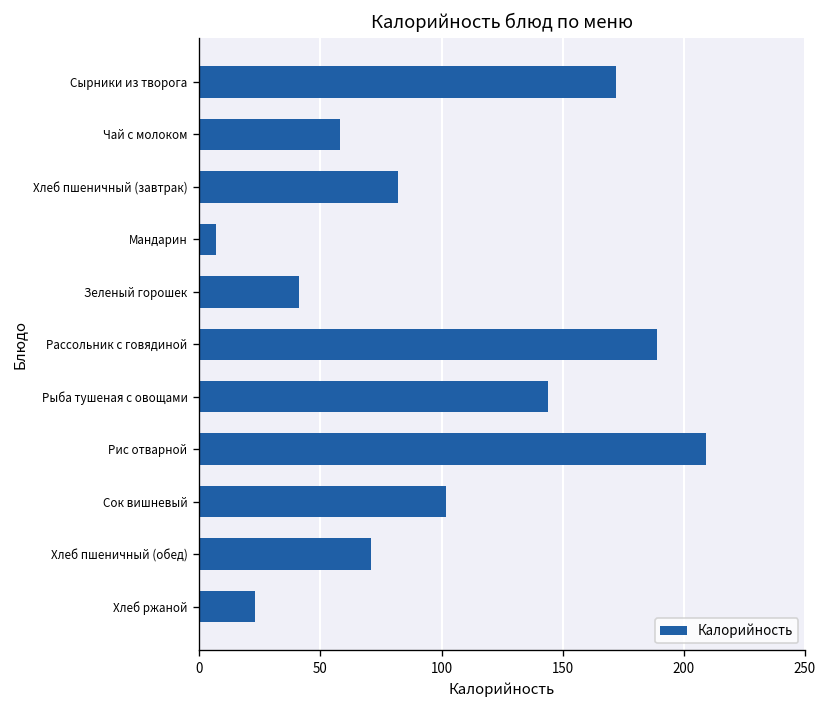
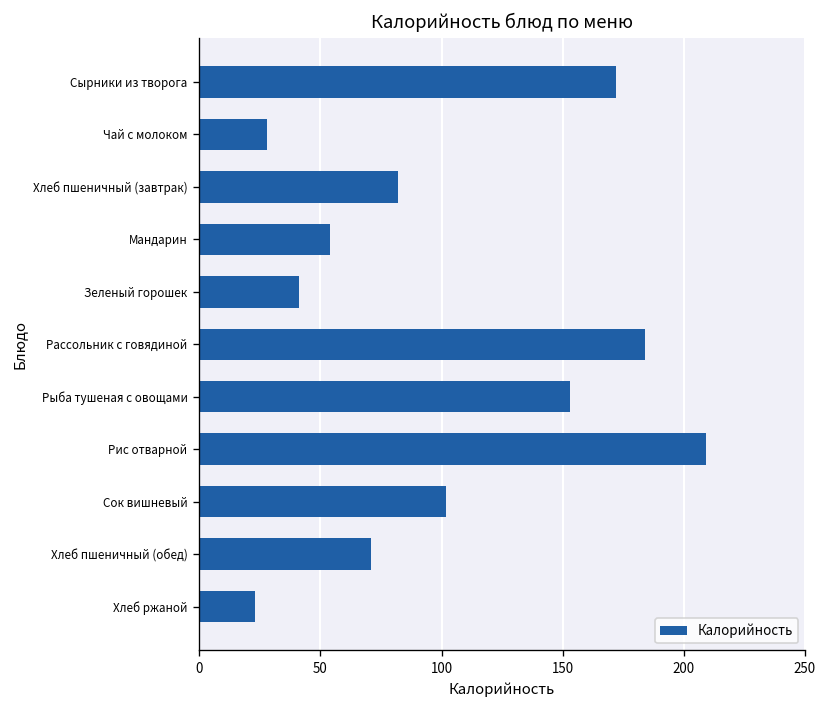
Чай с молоком: 58 -> 28
Мандарин: 7 -> 54
Рассольник с говядиной: 189 -> 184
Рыба тушеная с овощами: 144 -> 153
